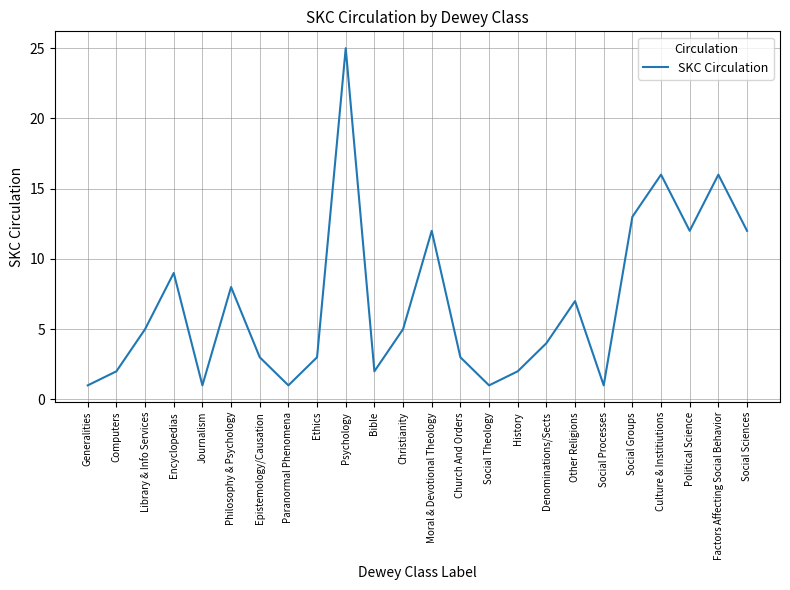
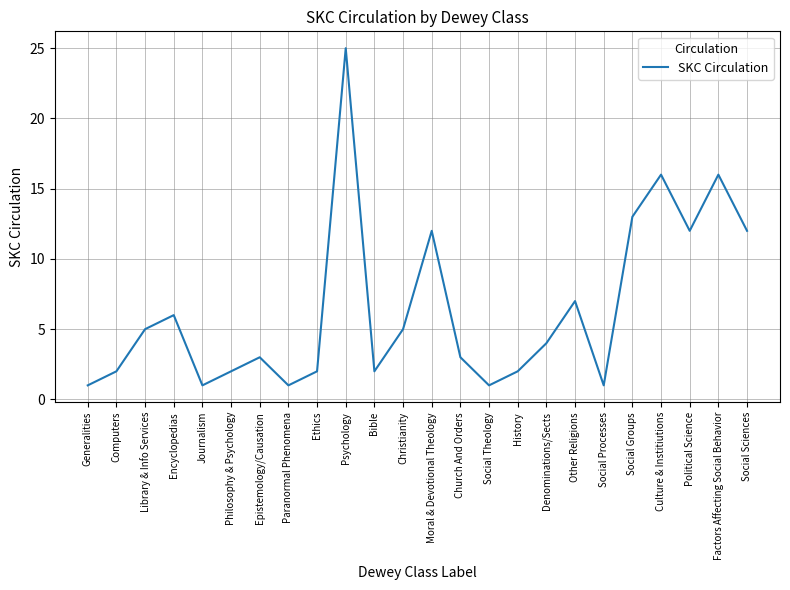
Encyclopedias: 9 -> 6
Philosophy & Psychology: 8 -> 2
Ethics: 3 -> 2
